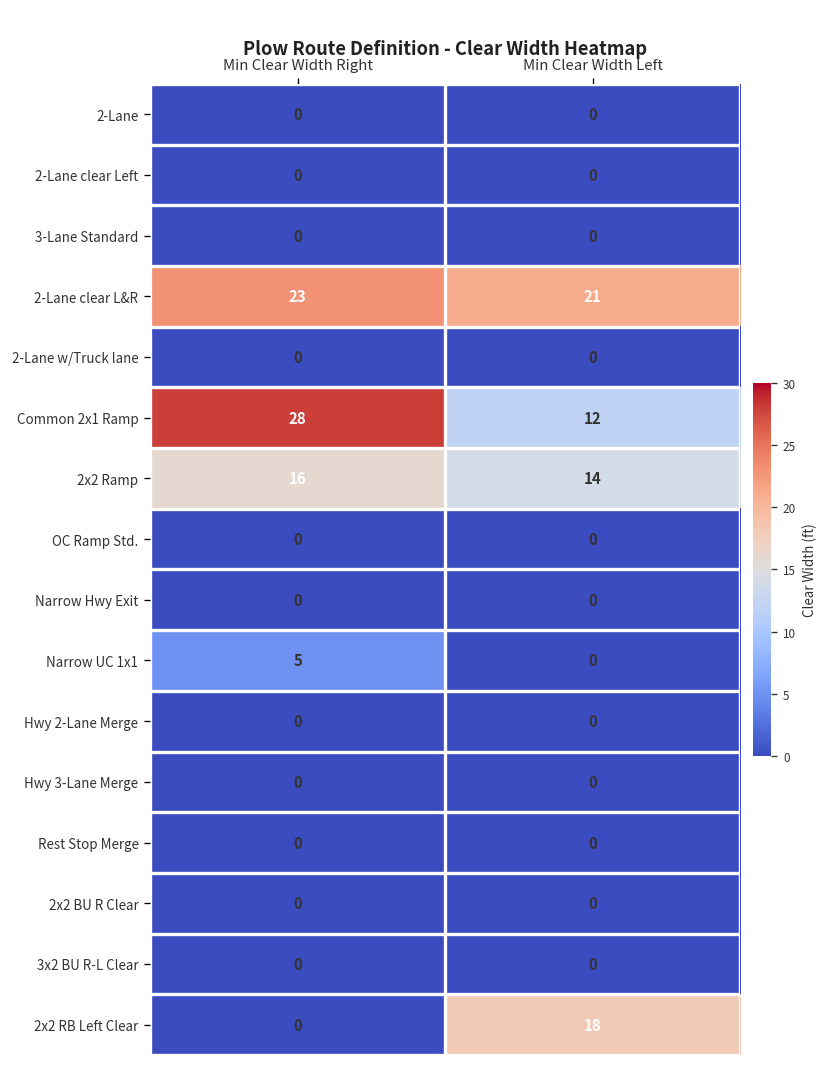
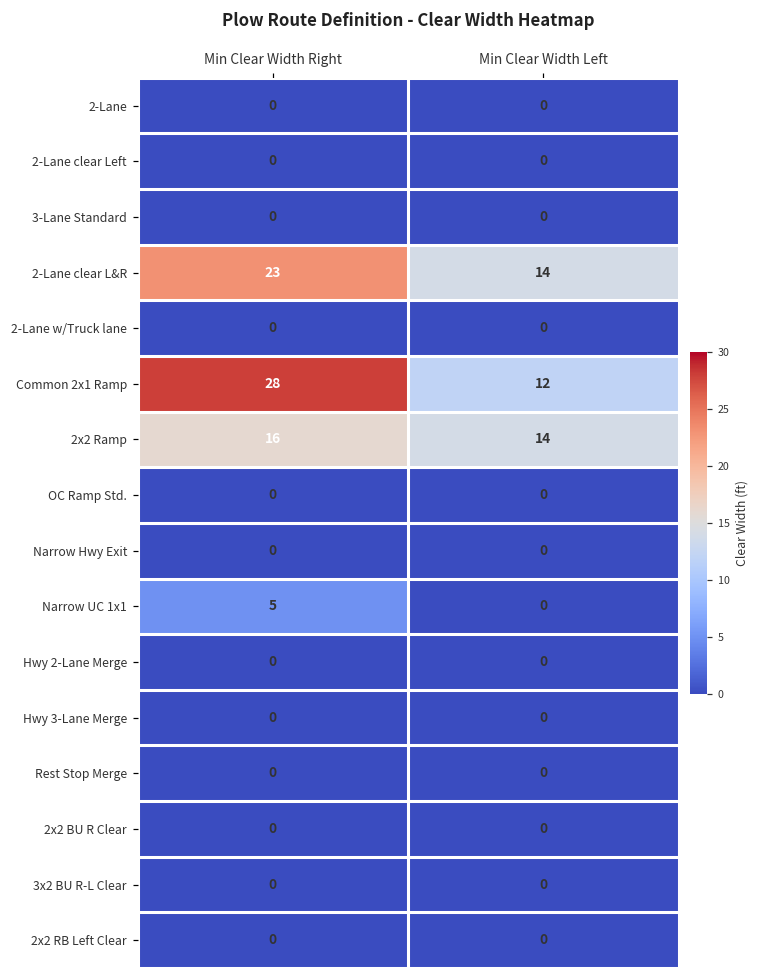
2-Lane clear L&R, Min Clear Width Left: 21 -> 14
2x2 RB Left Clear, Min Clear Width Left: 18 -> 0
